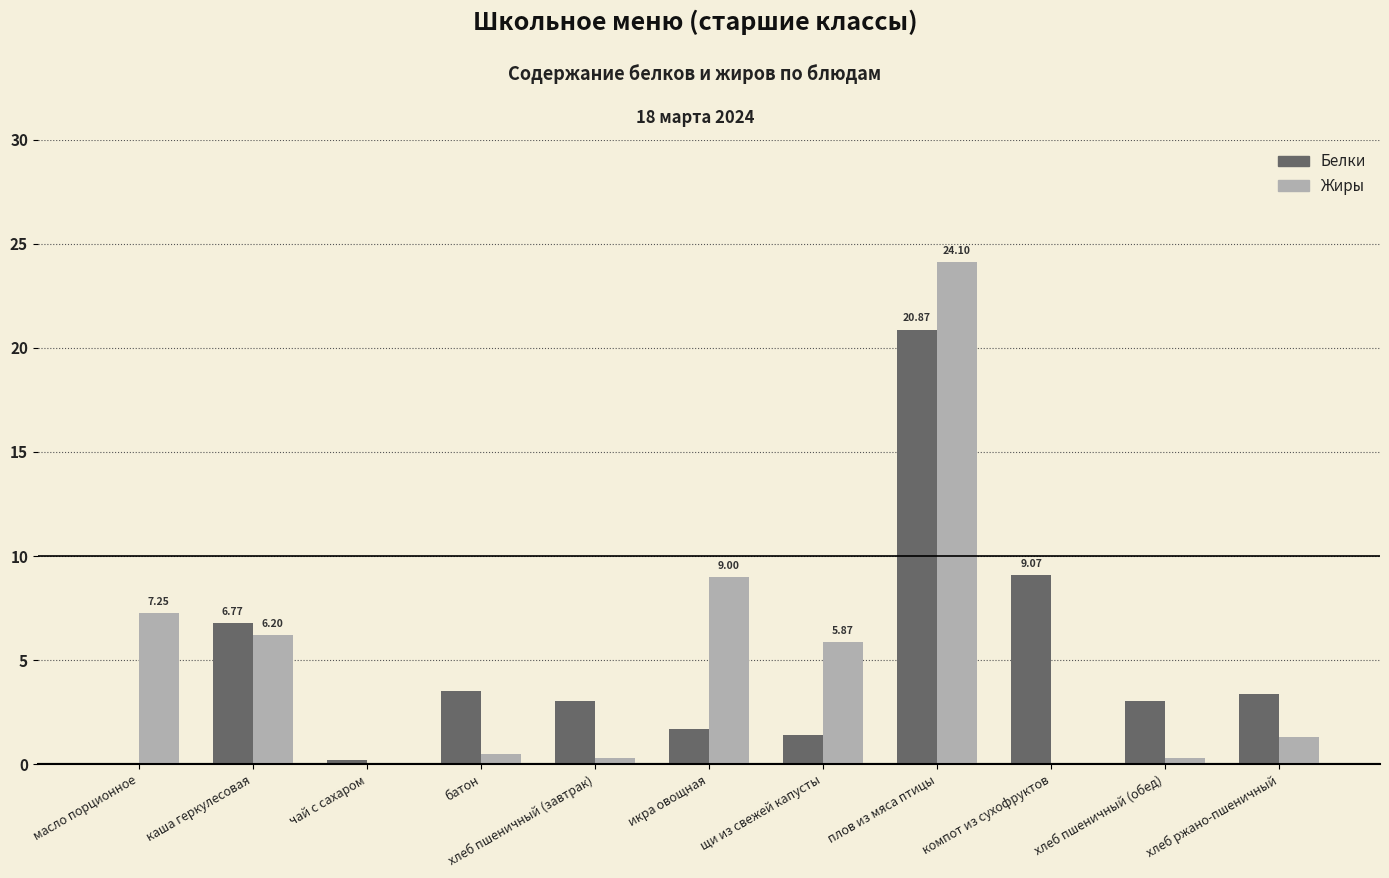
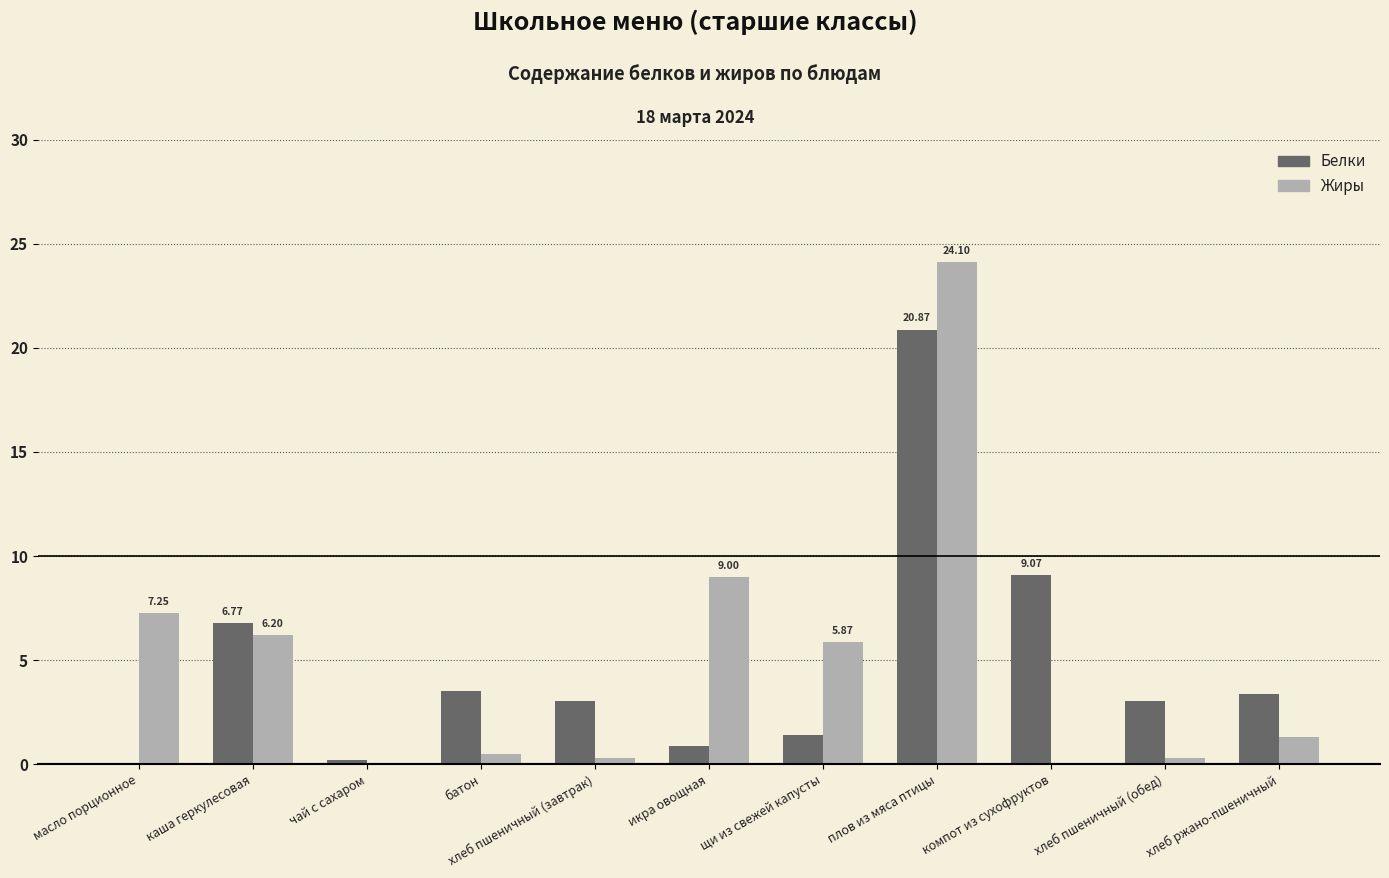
Белки, икра овощная: 1.7 -> 0.9
